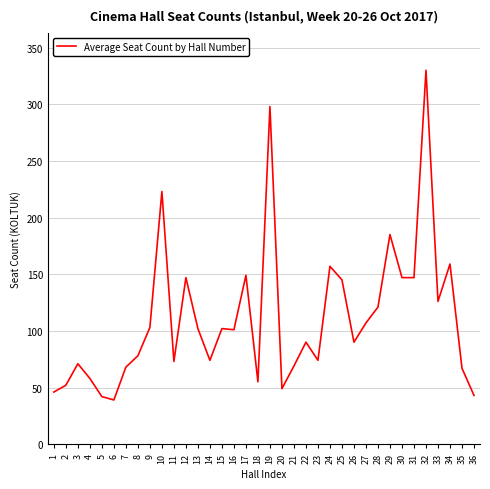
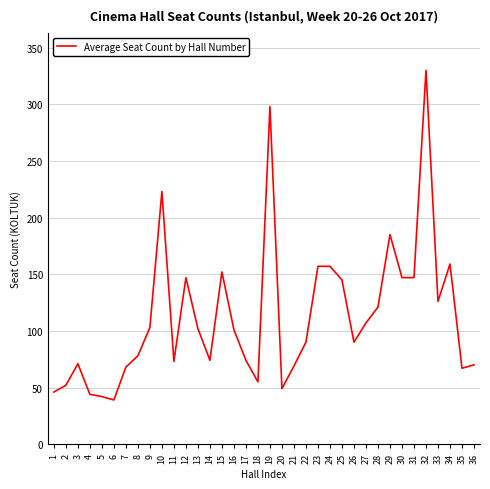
4: 58 -> 44
15: 102 -> 152
17: 149 -> 74
23: 74 -> 157
36: 43 -> 70
